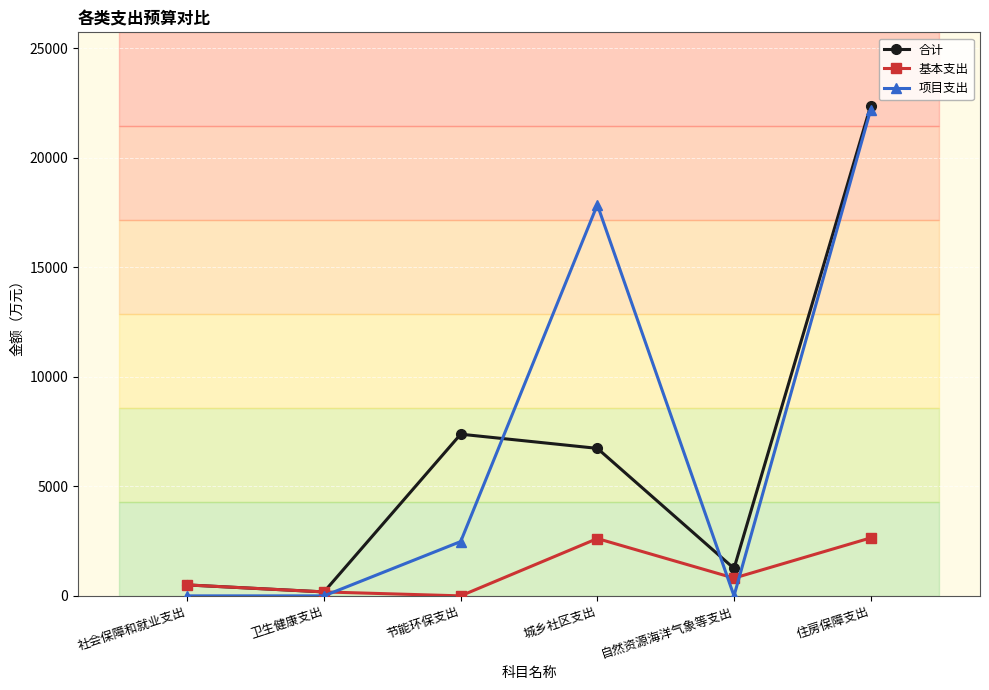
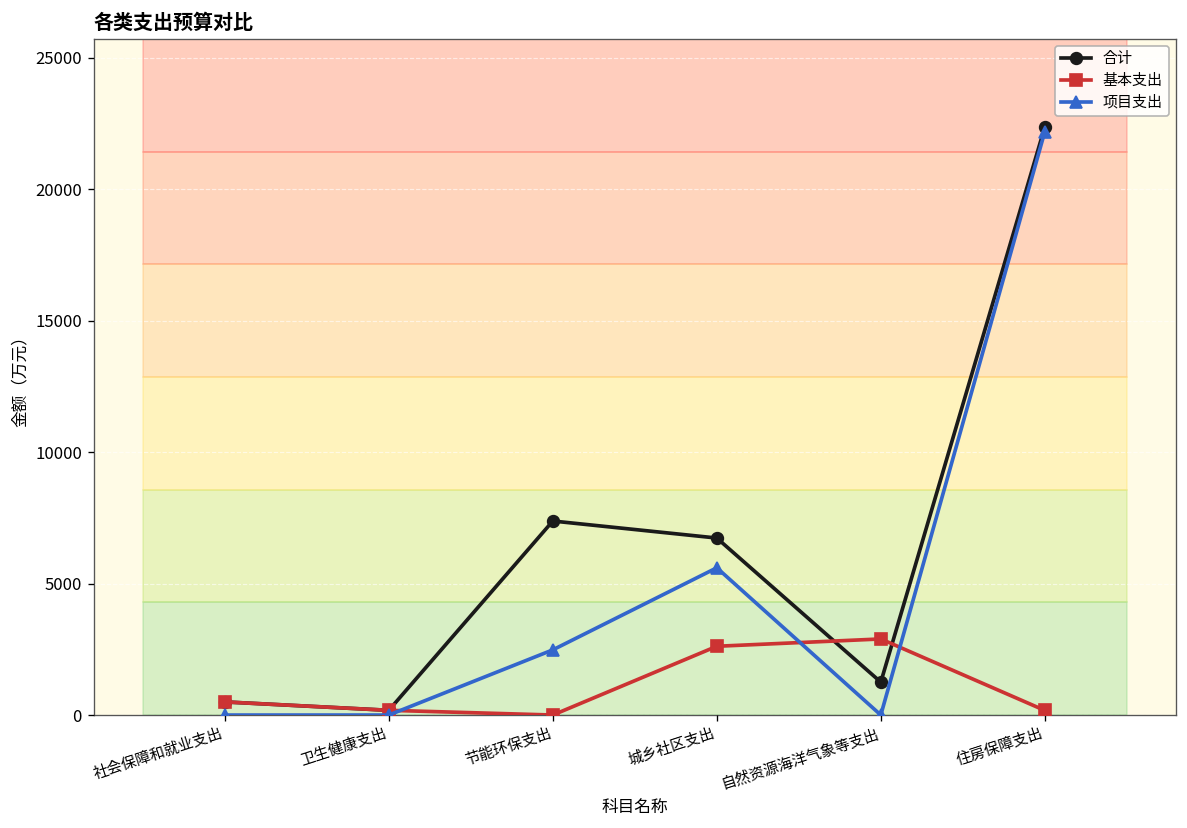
项目支出, 城乡社区支出: 17800 -> 5600
基本支出, 自然资源海洋气象等支出: 800 -> 2900
基本支出, 住房保障支出: 2600 -> 200
